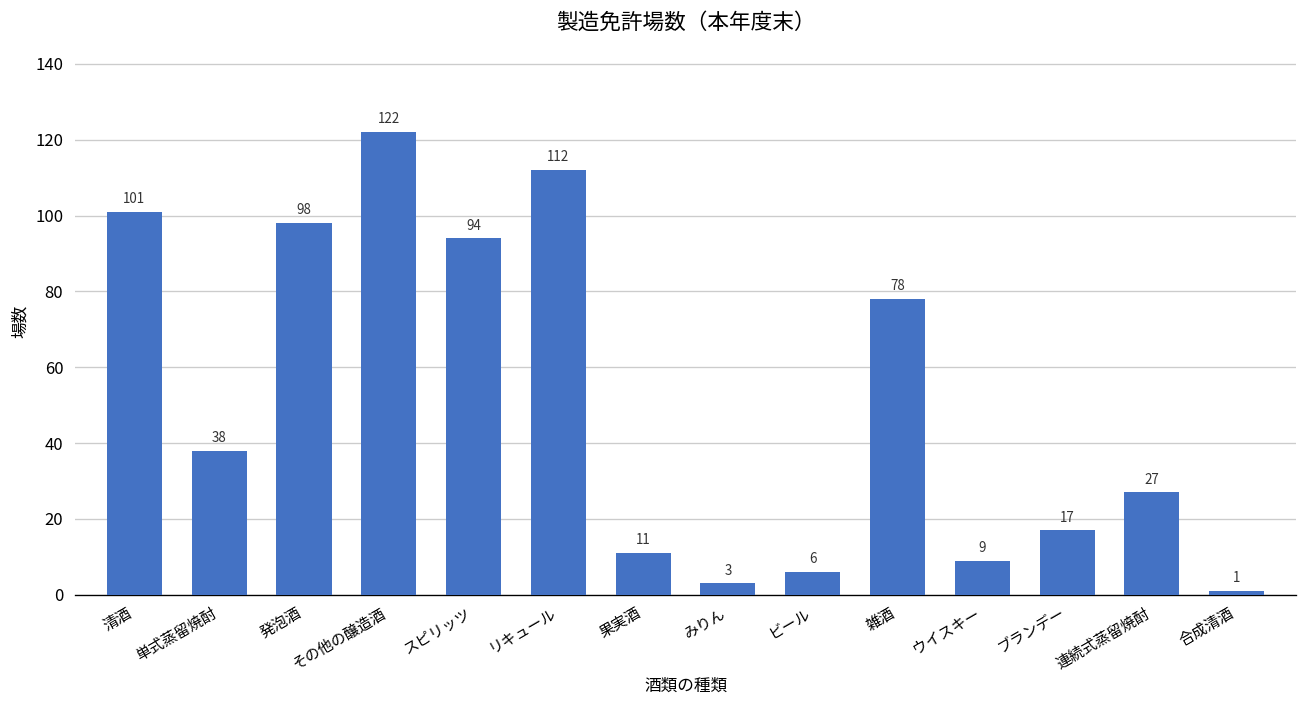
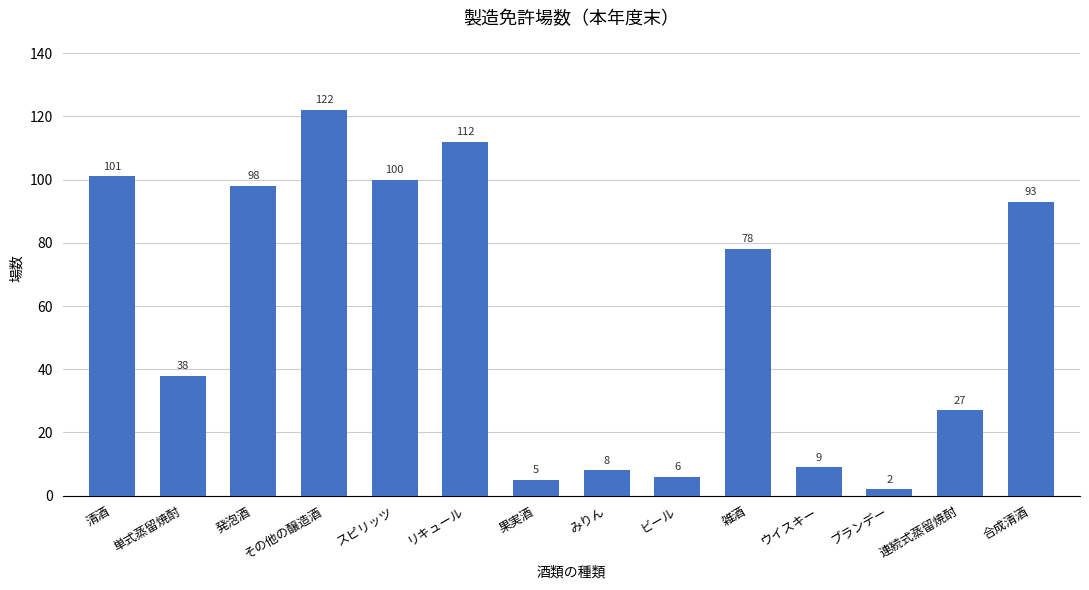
スピリッツ: 94 -> 100
果実酒: 11 -> 5
みりん: 3 -> 8
ブランデー: 17 -> 2
合成清酒: 1 -> 93
